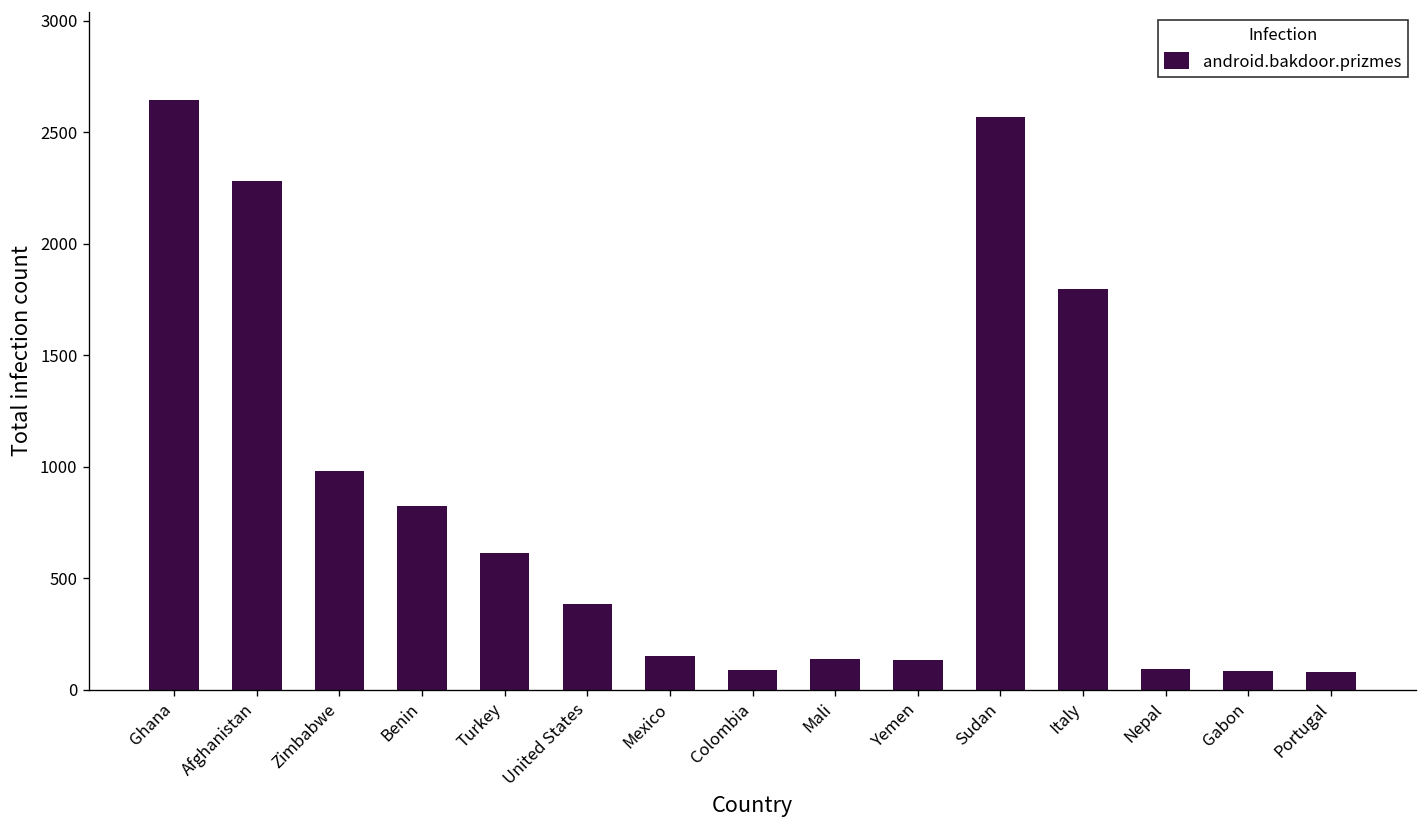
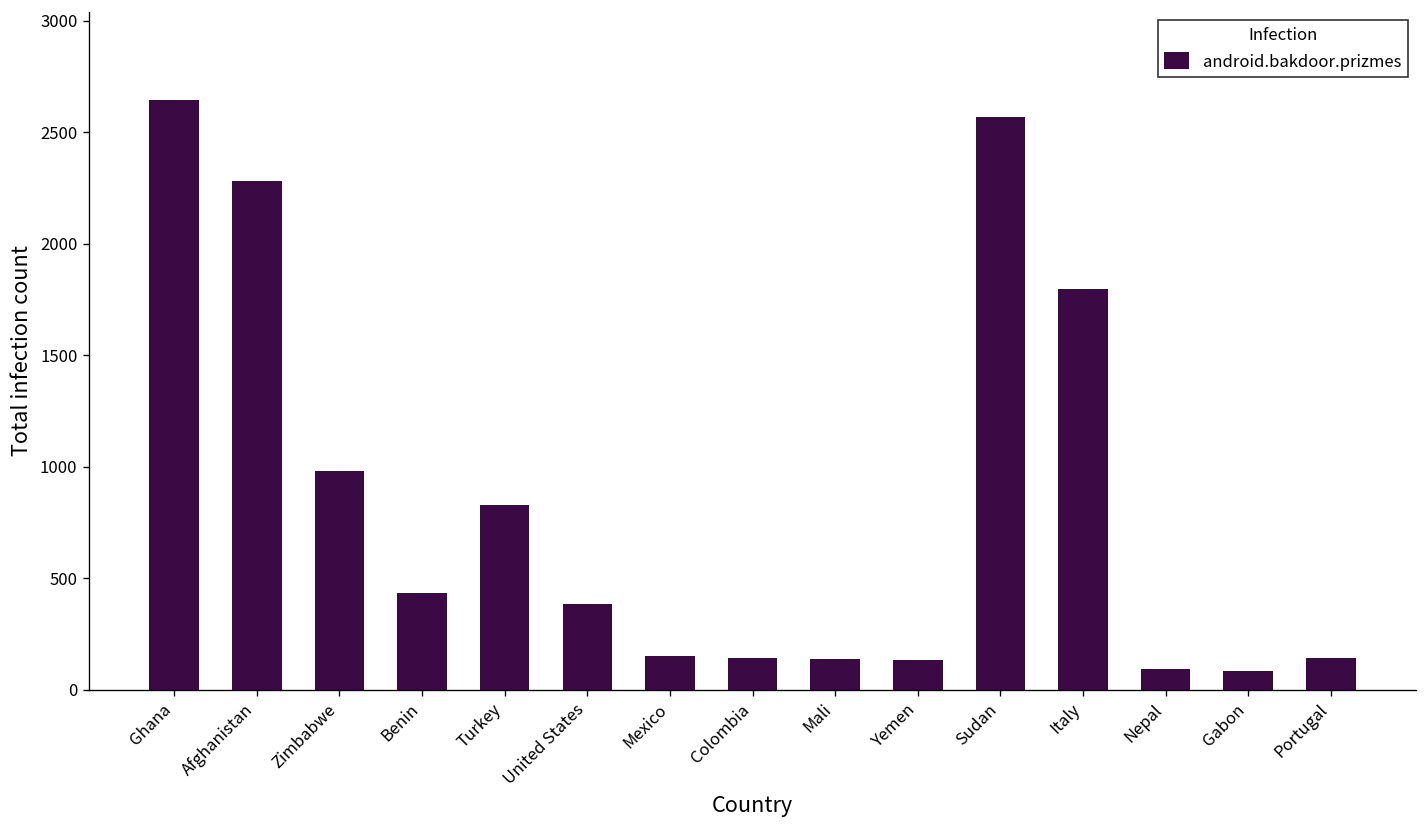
Benin: 820 -> 430
Turkey: 610 -> 830
Colombia: 90 -> 140
Portugal: 80 -> 140
